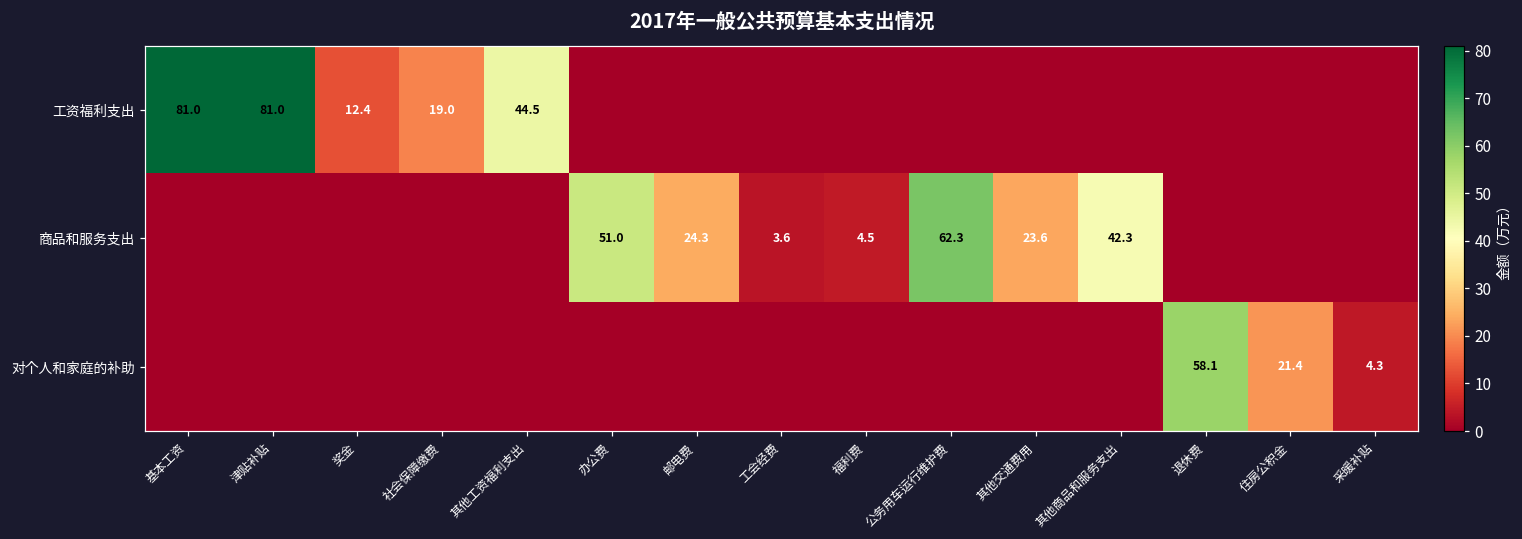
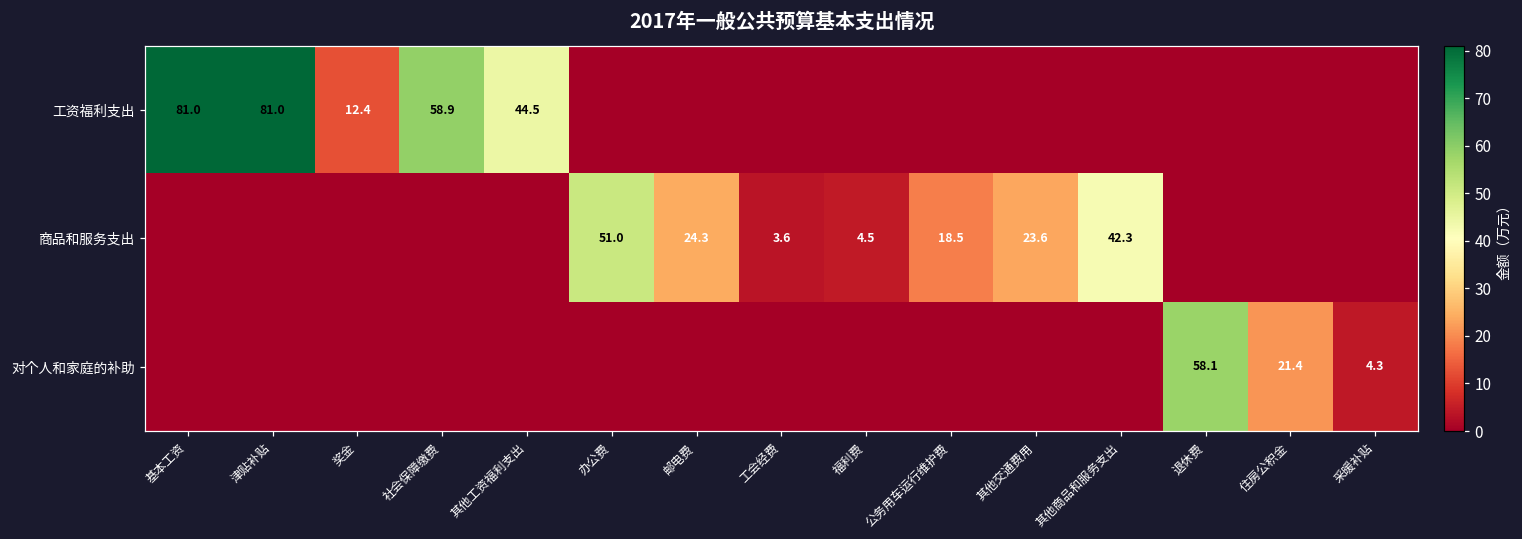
工资福利支出, 社会保障缴费: 19.0 -> 58.9
商品和服务支出, 公务用车运行维护费: 62.3 -> 18.5
